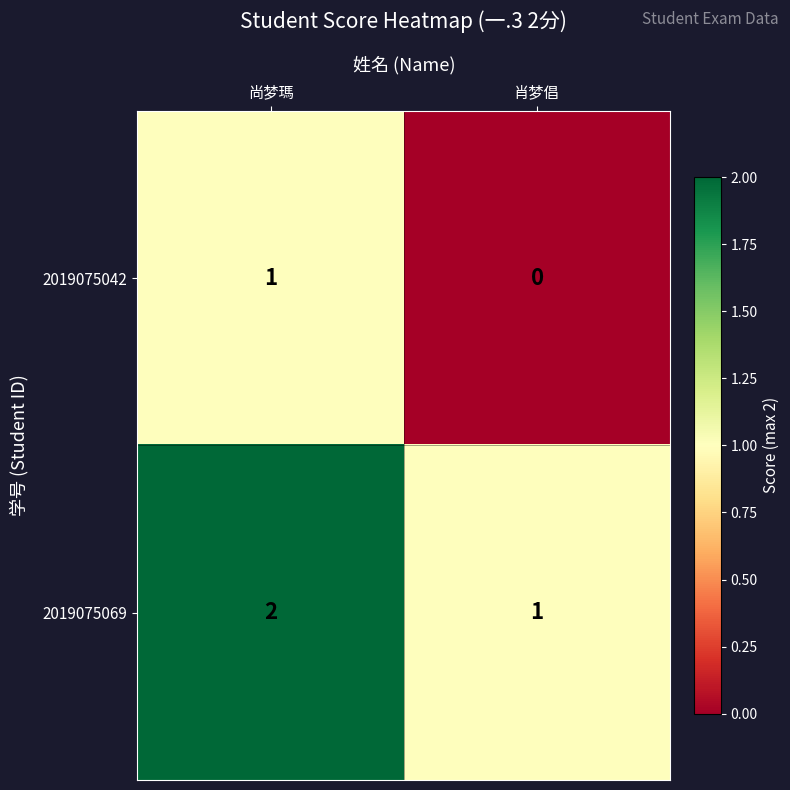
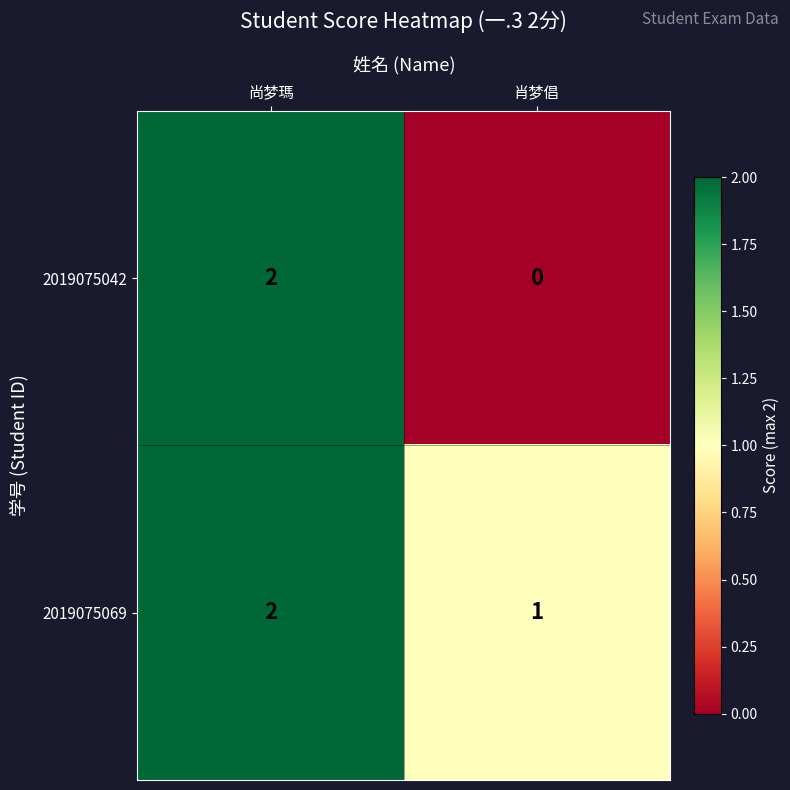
2019075042, 尚梦瑪: 1 -> 2
